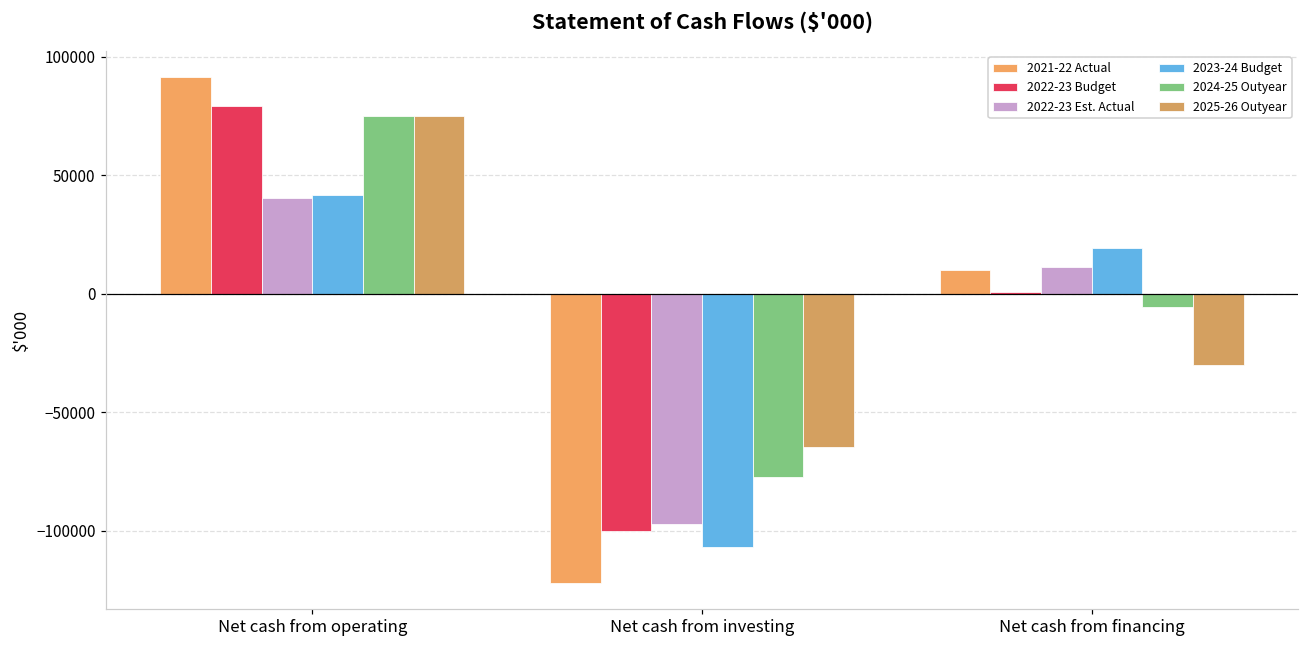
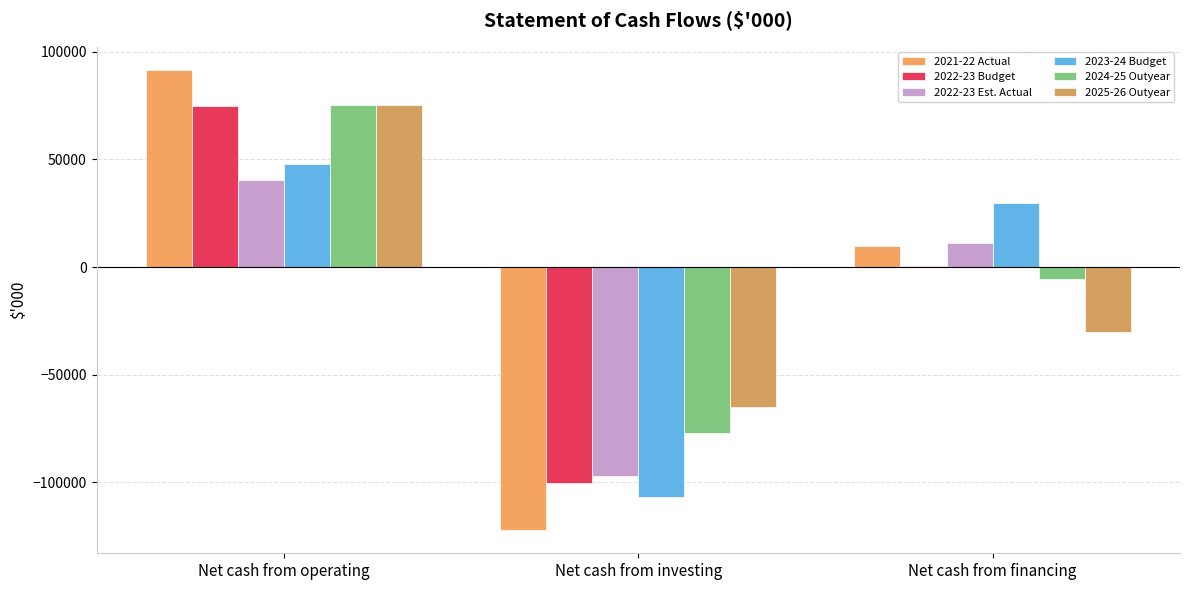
2022-23 Budget, Net cash from operating: 79000 -> 75000
2023-24 Budget, Net cash from operating: 42000 -> 48000
2023-24 Budget, Net cash from financing: 20000 -> 30000
